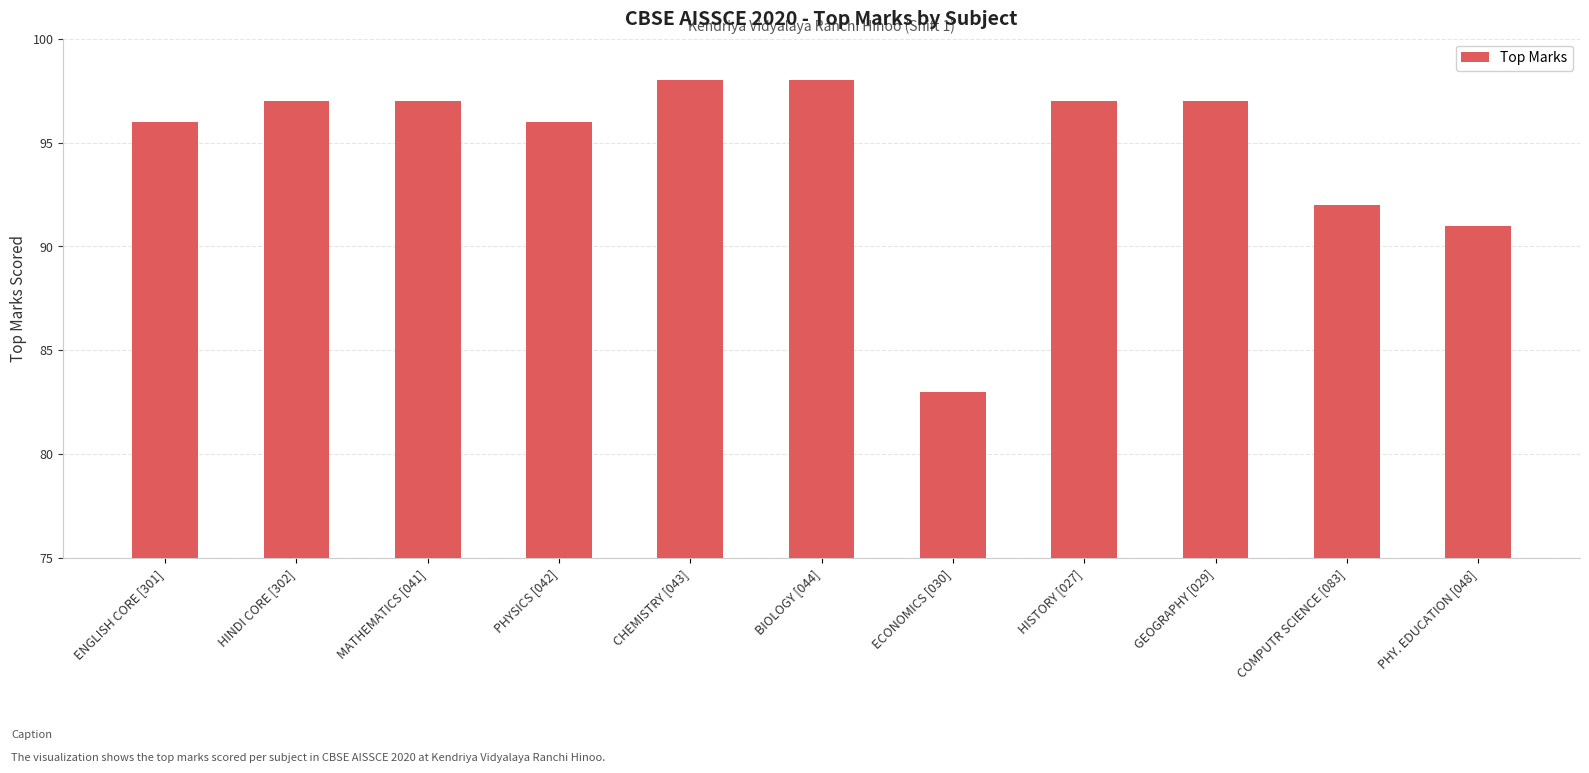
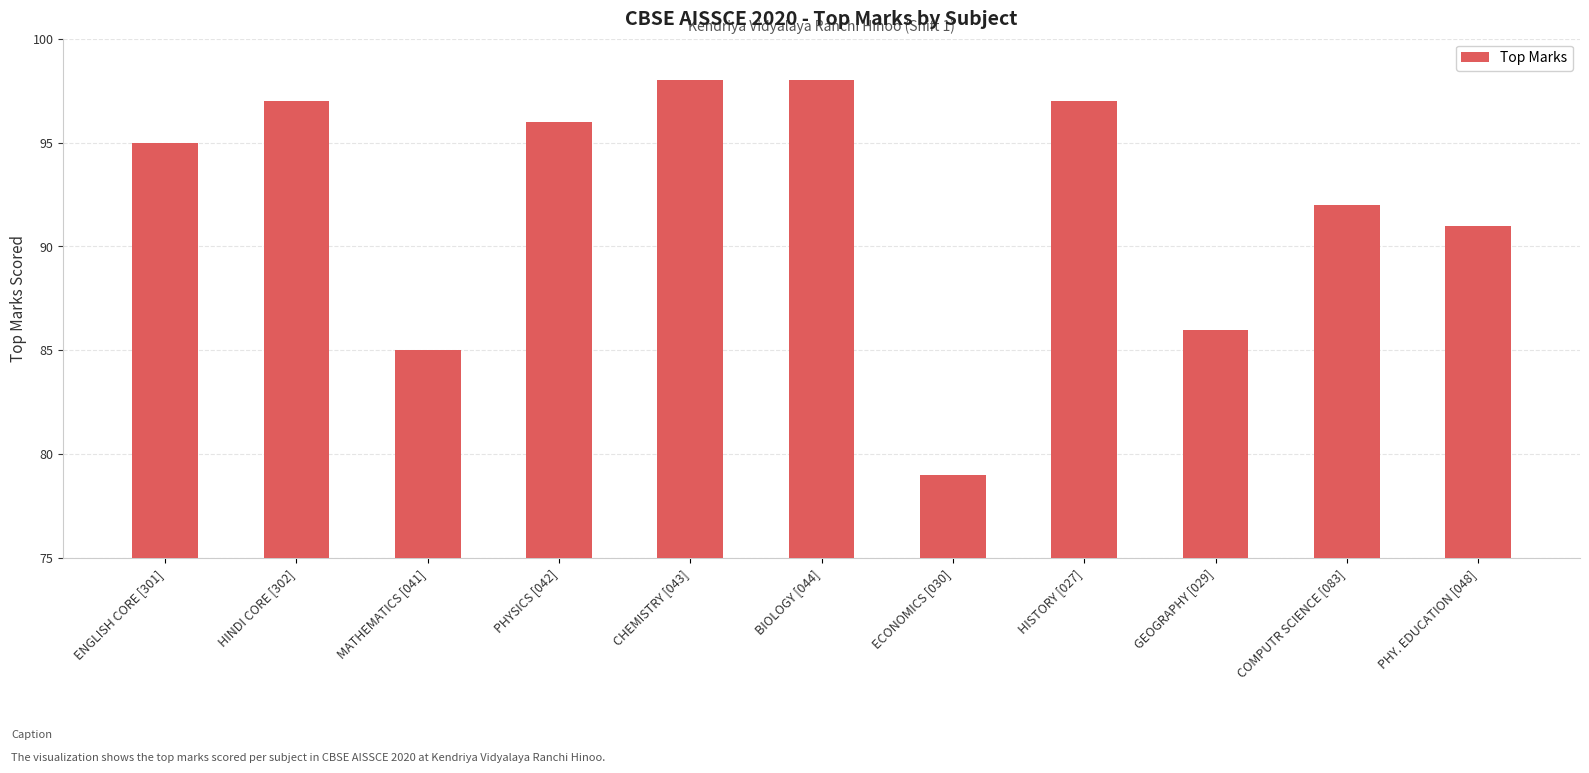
ENGLISH CORE [301]: 96 -> 95
MATHEMATICS [041]: 97 -> 85
ECONOMICS [030]: 83 -> 79
GEOGRAPHY [029]: 97 -> 86
